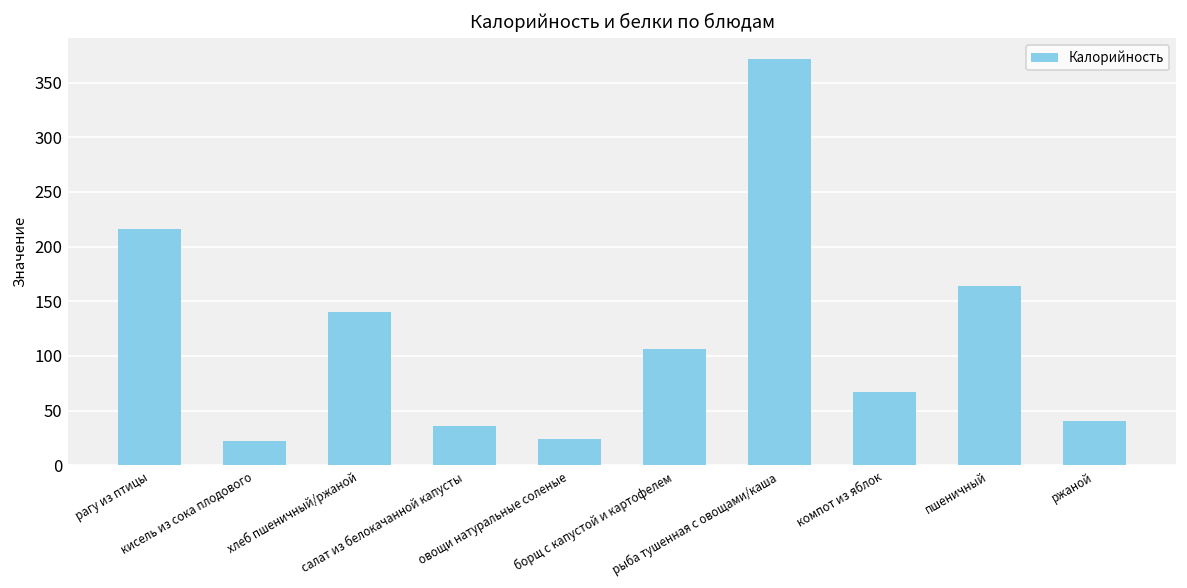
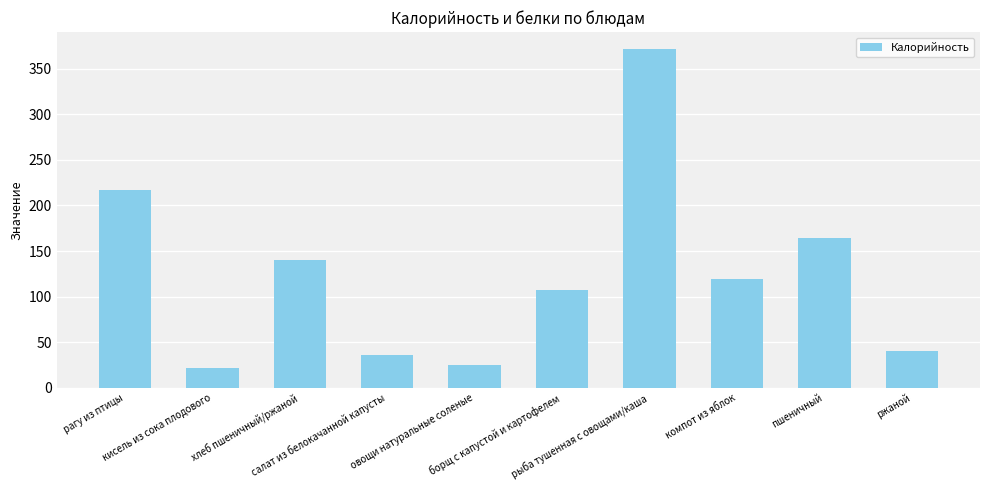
компот из яблок: 70 -> 120
